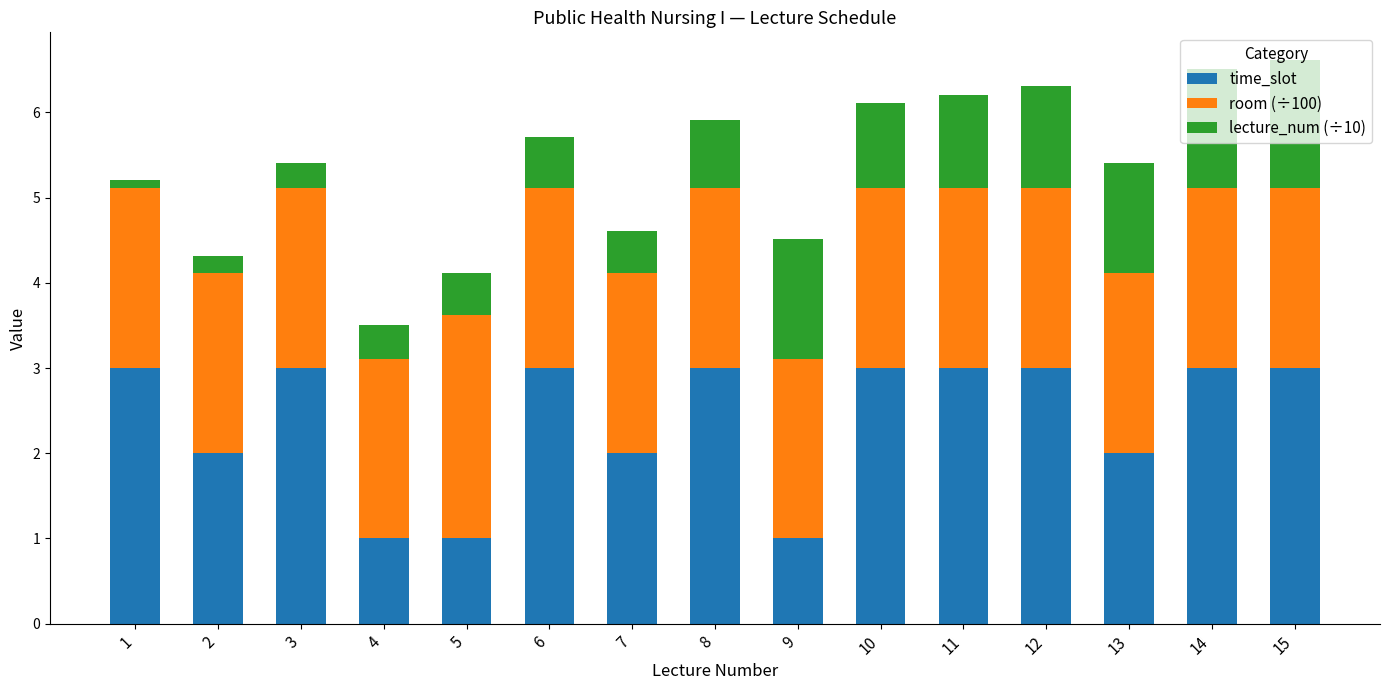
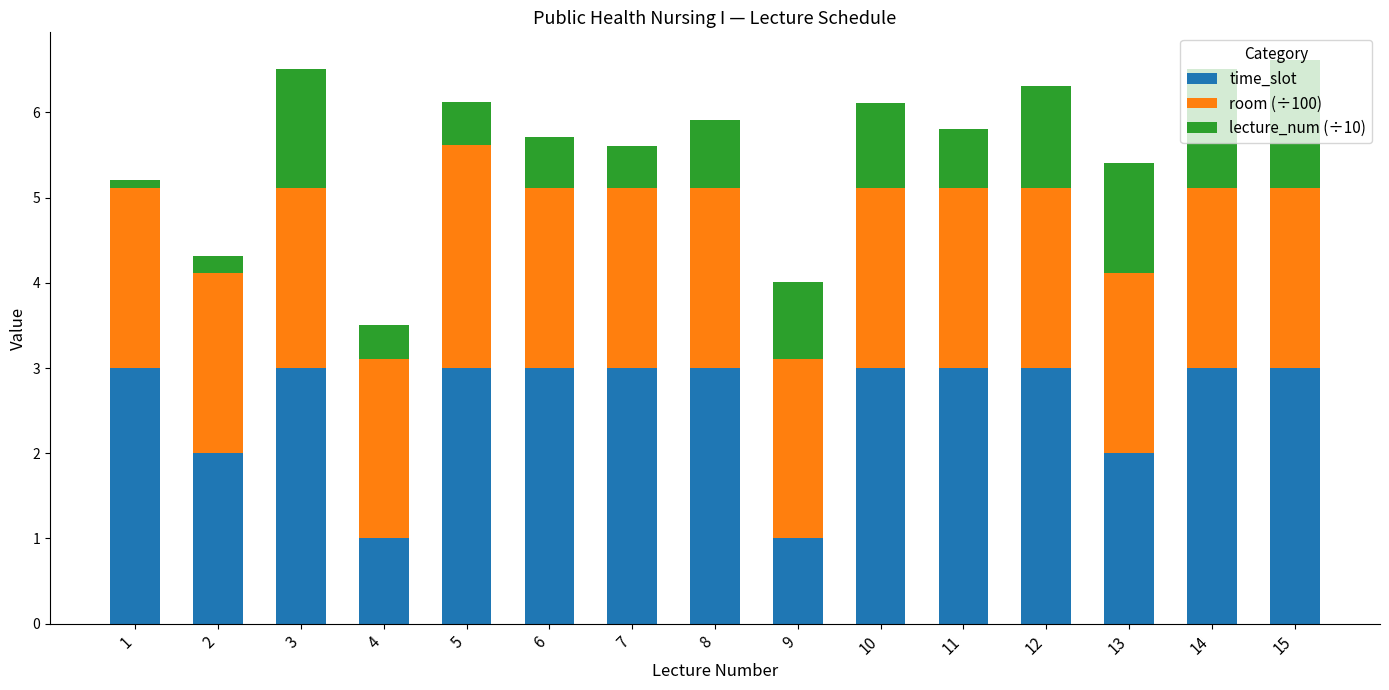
lecture_num (÷10), 3: 0.3 -> 1.4
time_slot, 5: 1 -> 3
time_slot, 7: 2 -> 3
lecture_num (÷10), 9: 1.4 -> 0.9
lecture_num (÷10), 11: 1.1 -> 0.7
